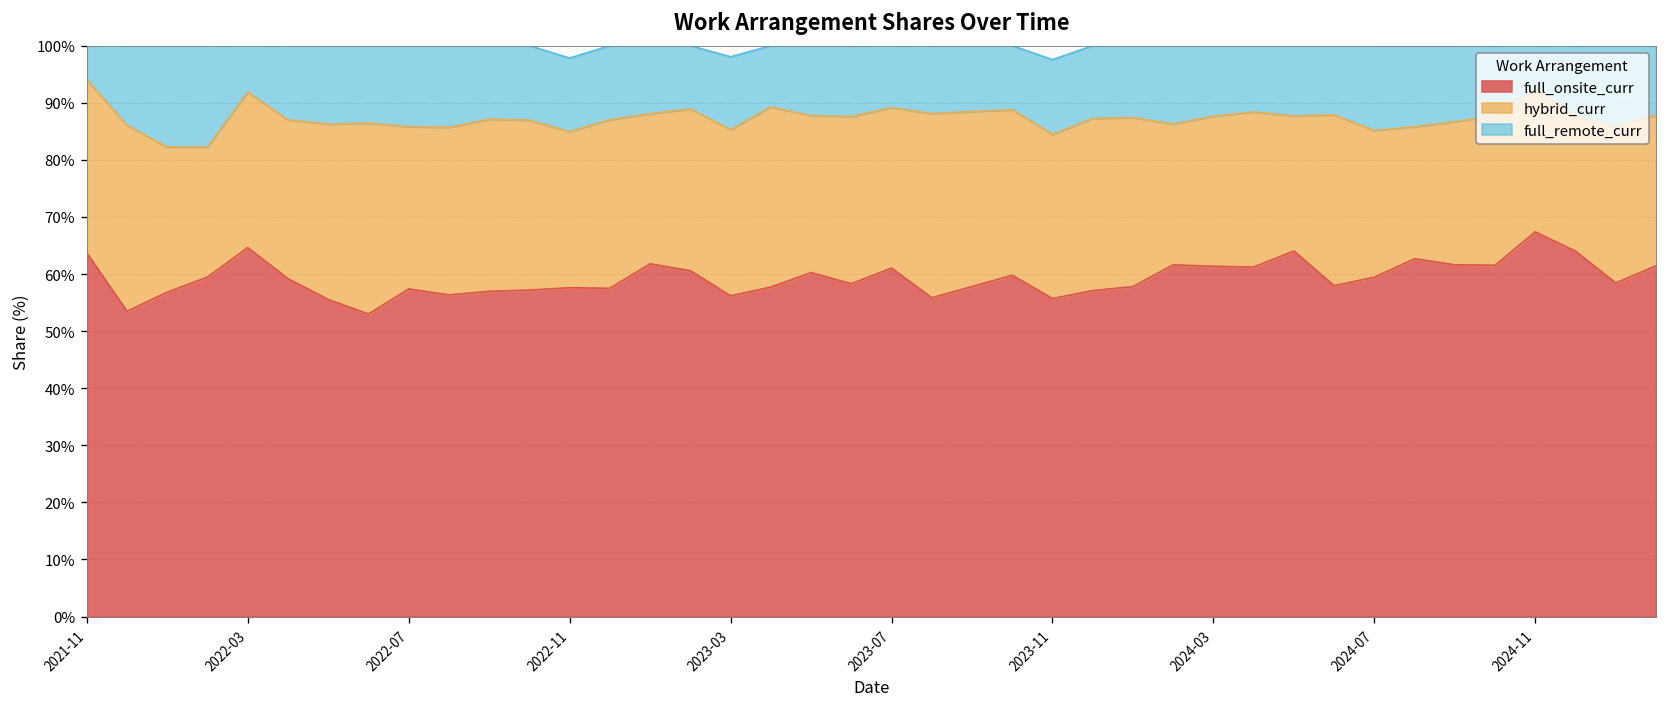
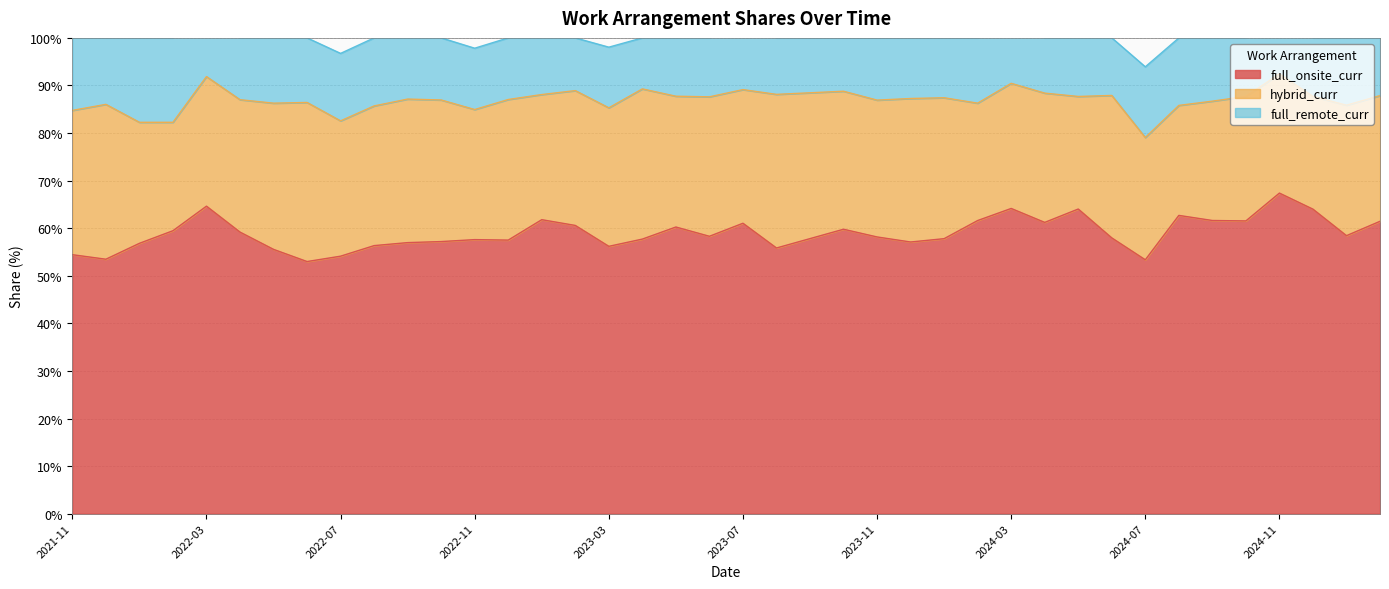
full_onsite_curr, 2021-11: 64% -> 54%
full_onsite_curr, 2022-07: 57% -> 54%
full_onsite_curr, 2023-11: 56% -> 58%
full_onsite_curr, 2024-03: 61% -> 64%
full_onsite_curr, 2024-07: 59% -> 53%
